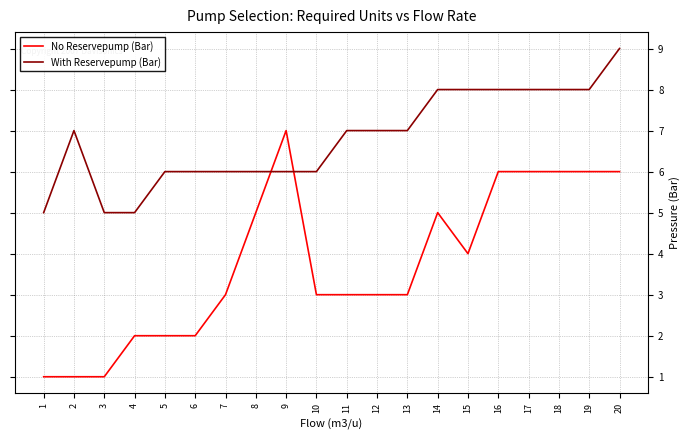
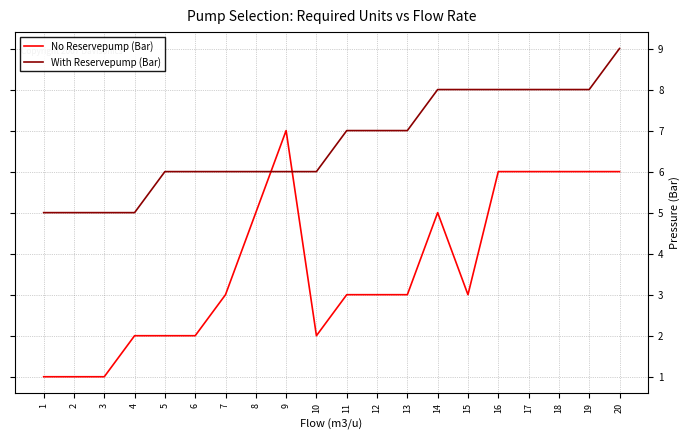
With Reservepump (Bar), 2: 7 -> 5
No Reservepump (Bar), 10: 3 -> 2
No Reservepump (Bar), 15: 4 -> 3
